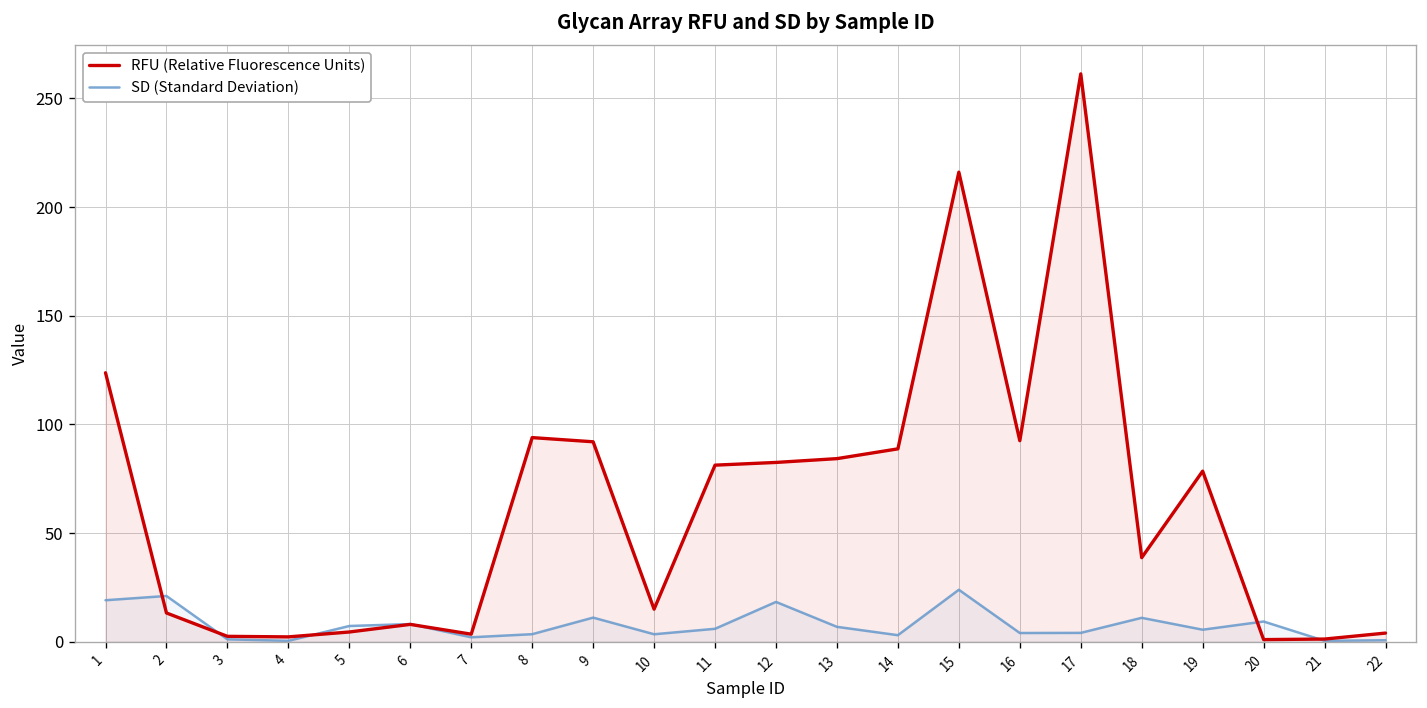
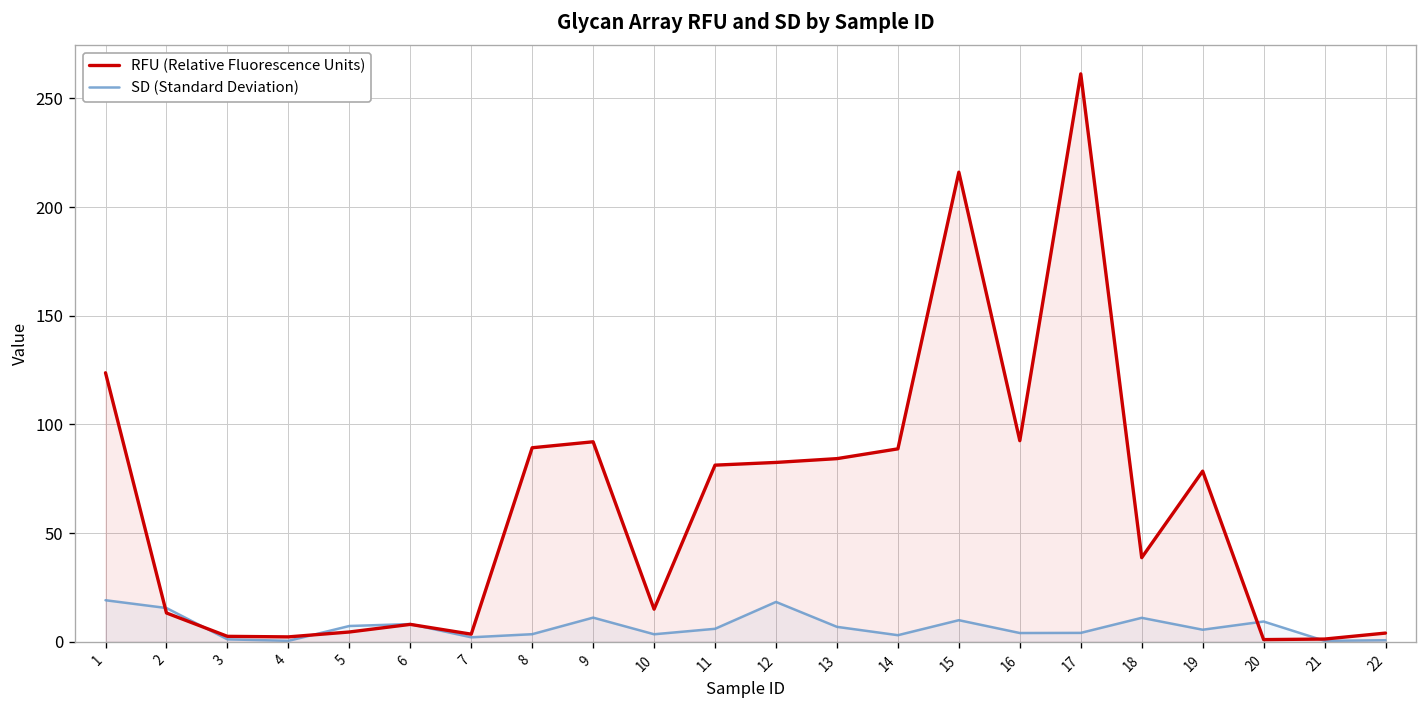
SD (Standard Deviation), 2: 21 -> 16
RFU (Relative Fluorescence Units), 8: 94 -> 89
SD (Standard Deviation), 15: 24 -> 10
